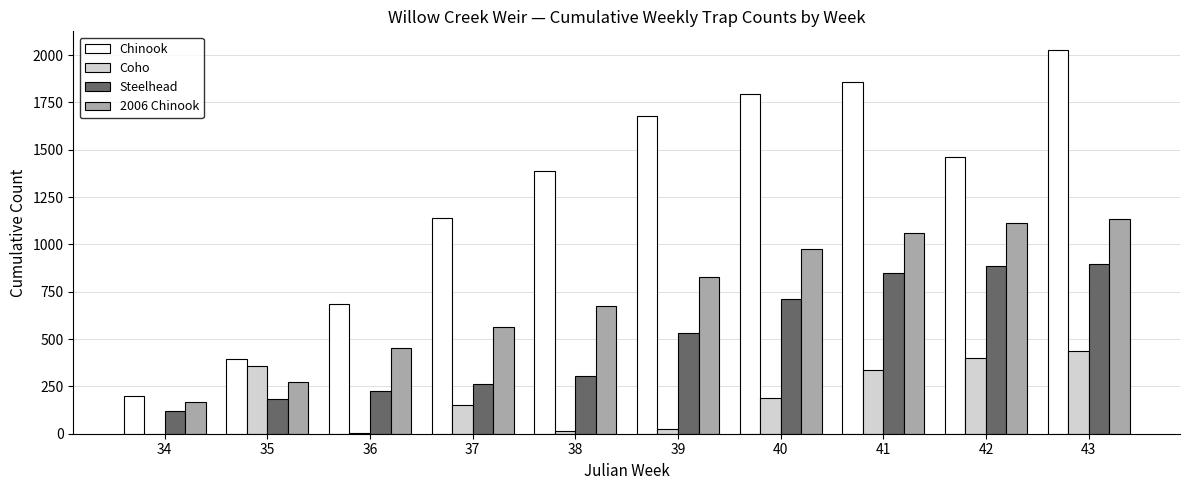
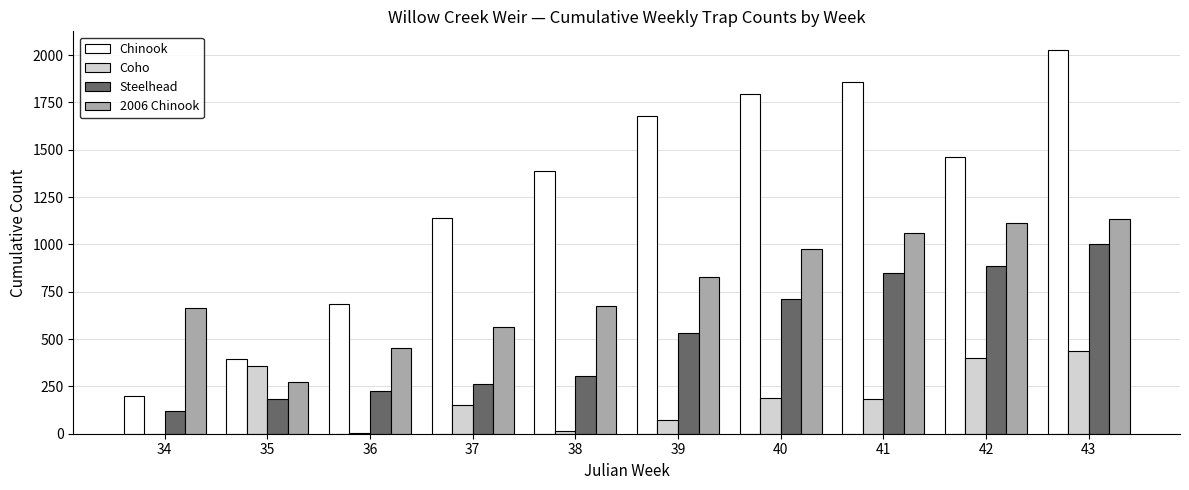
2006 Chinook, 34: 170 -> 660
Coho, 39: 20 -> 70
Coho, 41: 340 -> 190
Steelhead, 43: 900 -> 1000
